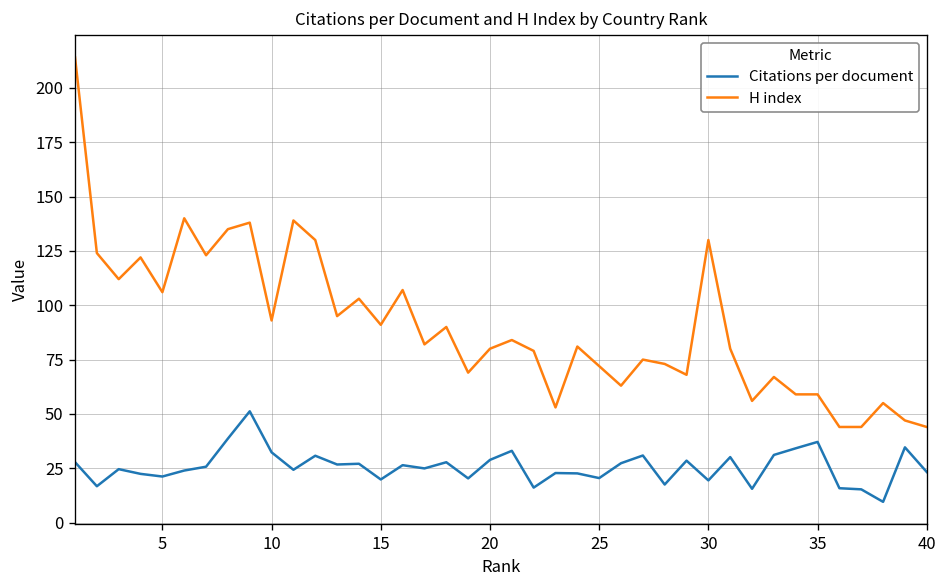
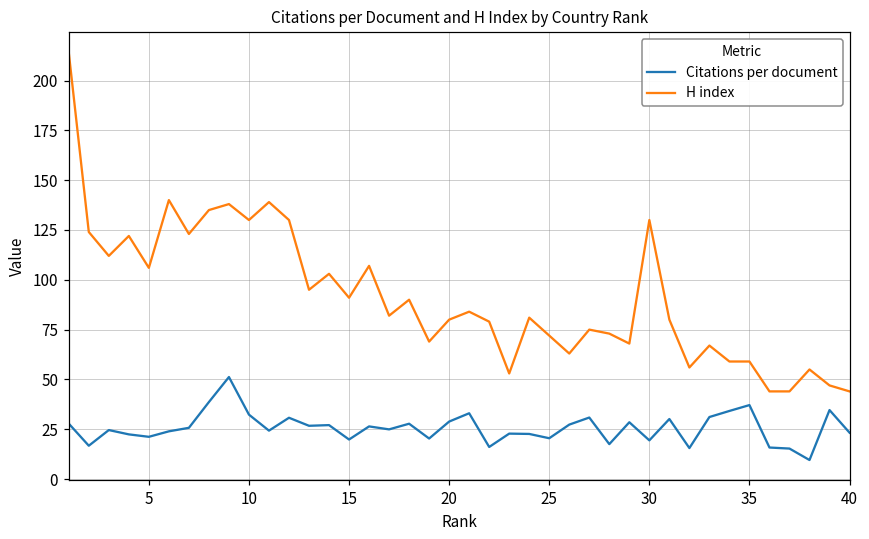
H index, 10: 93 -> 130
